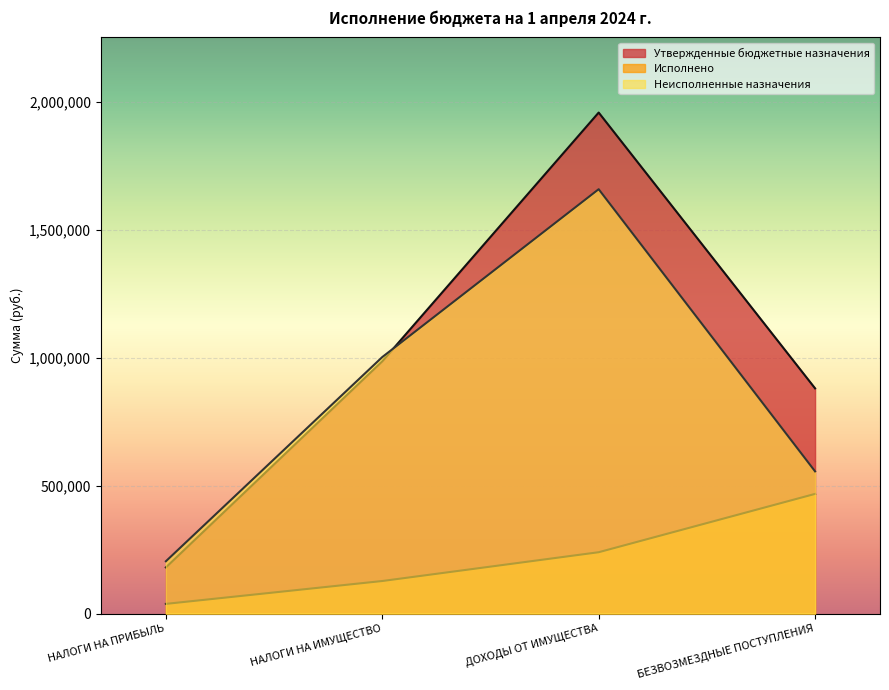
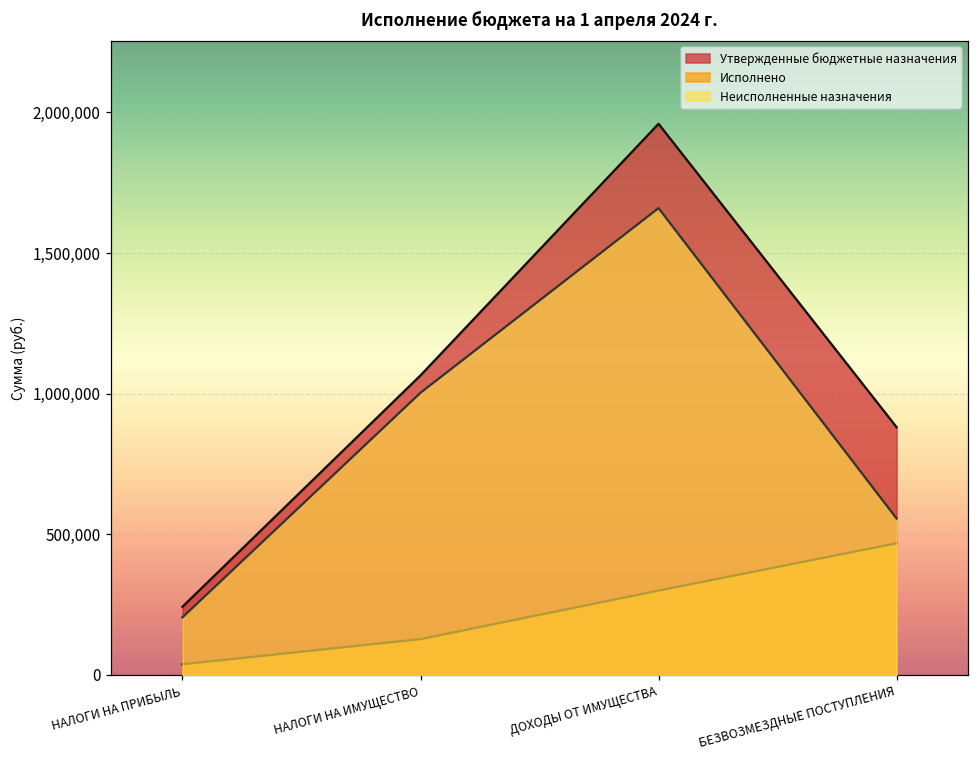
Утвержденные бюджетные назначения, НАЛОГИ НА ПРИБЫЛЬ: 180,000 -> 240,000
Утвержденные бюджетные назначения, НАЛОГИ НА ИМУЩЕСТВО: 990,000 -> 1,060,000
Исполнено, ДОХОДЫ ОТ ИМУЩЕСТВА: 240,000 -> 300,000
